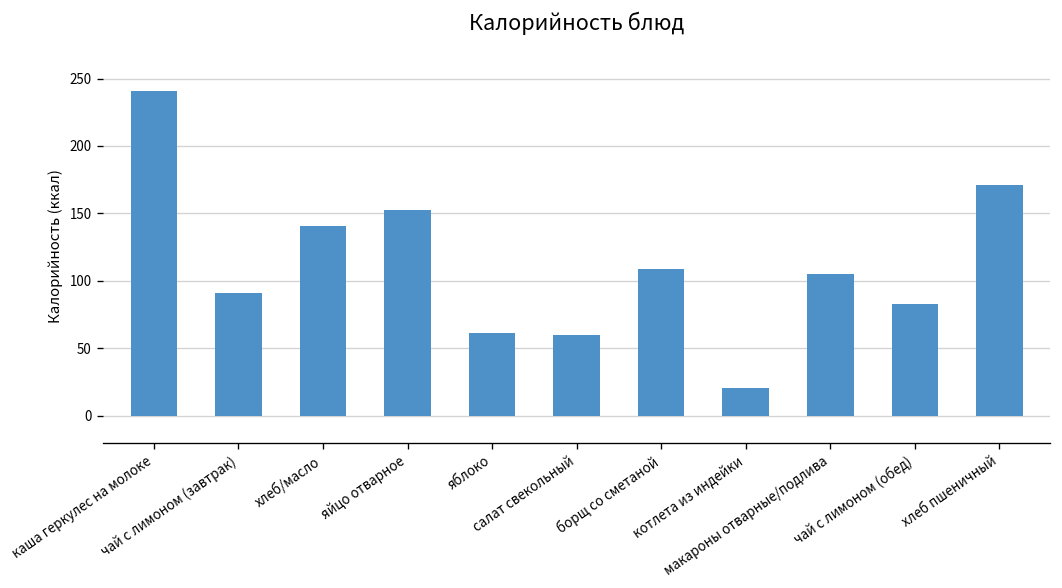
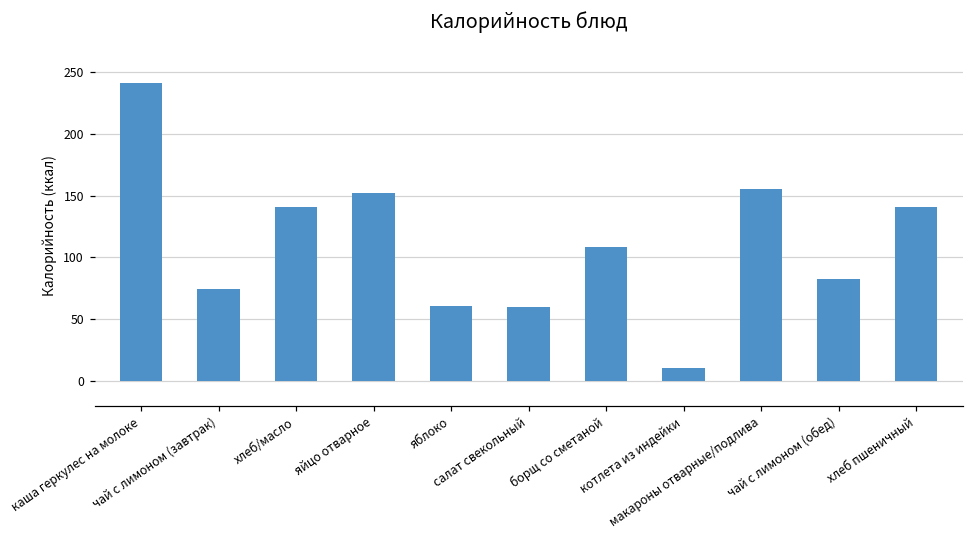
чай с лимоном (завтрак): 91 -> 74
котлета из индейки: 21 -> 11
макароны отварные/подлива: 105 -> 155
хлеб пшеничный: 171 -> 141
